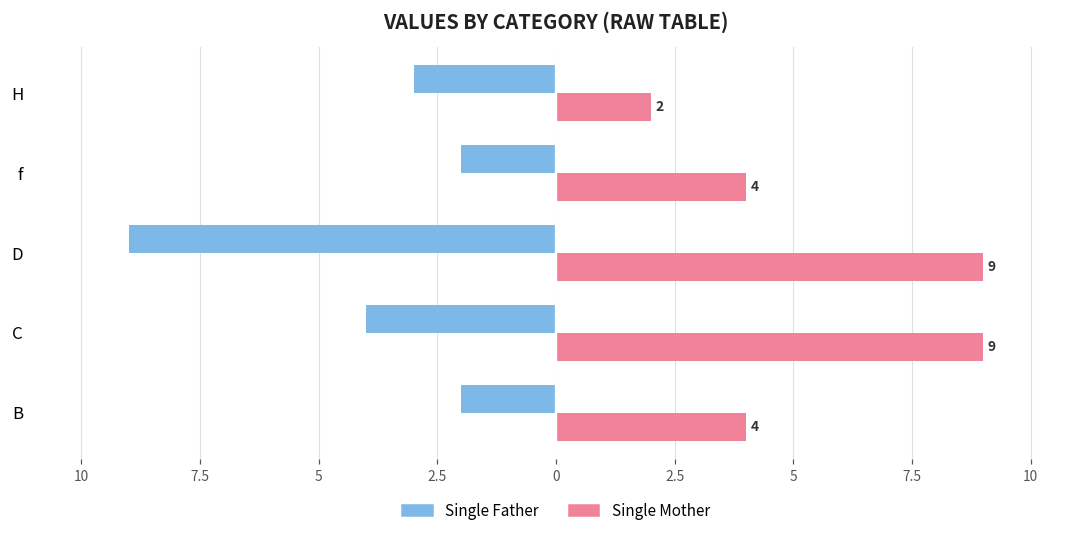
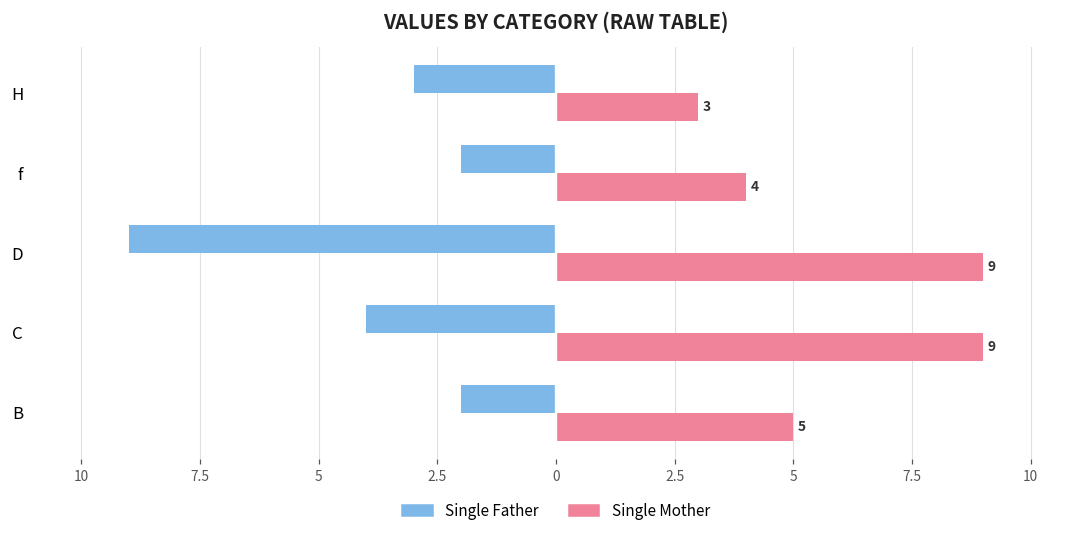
Single Mother, H: 2 -> 3
Single Mother, B: 4 -> 5
